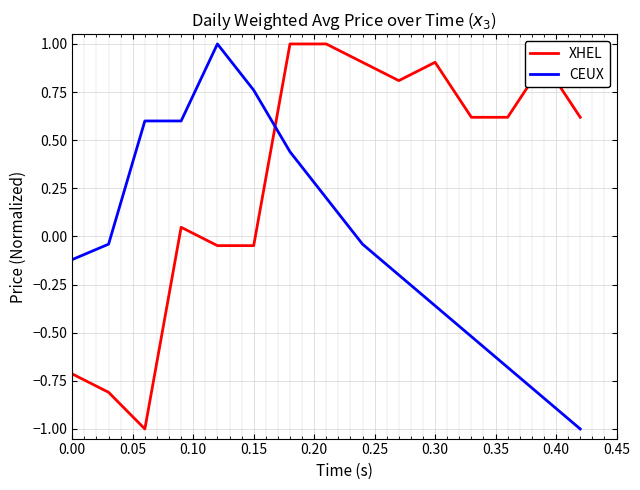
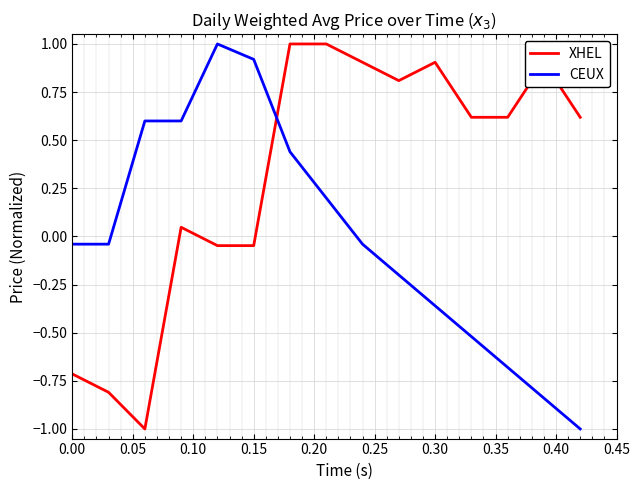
CEUX, 0.00: -0.12 -> -0.04
CEUX, 0.15: 0.76 -> 0.92
